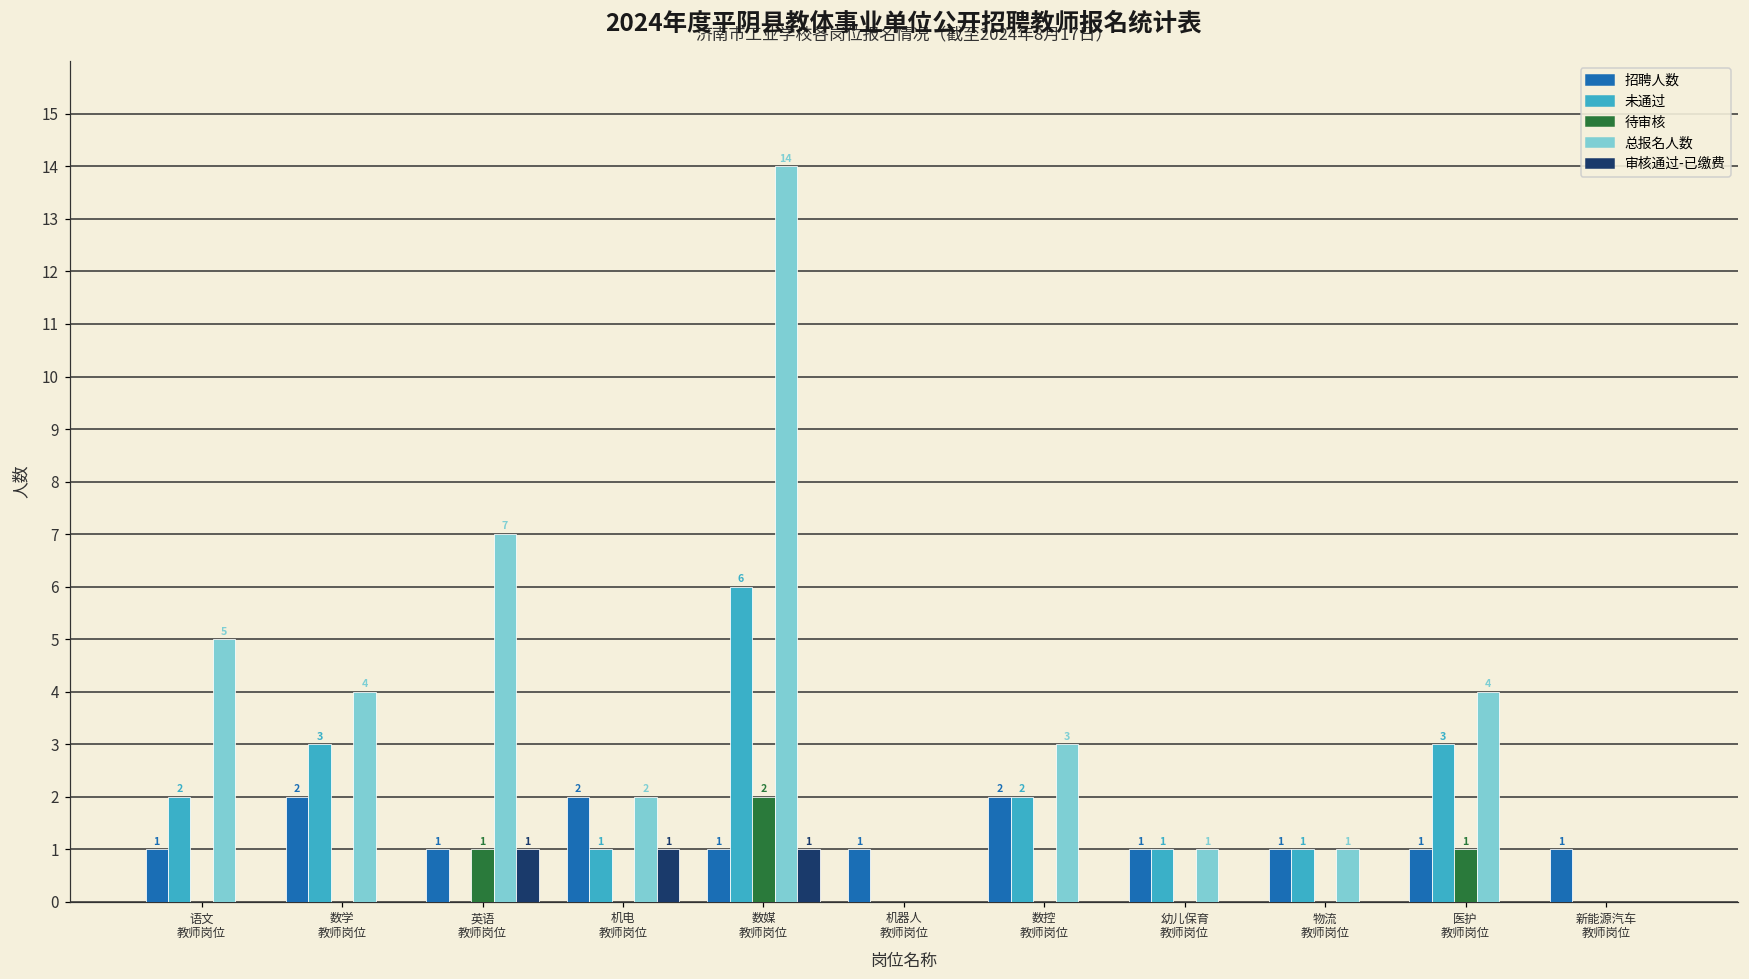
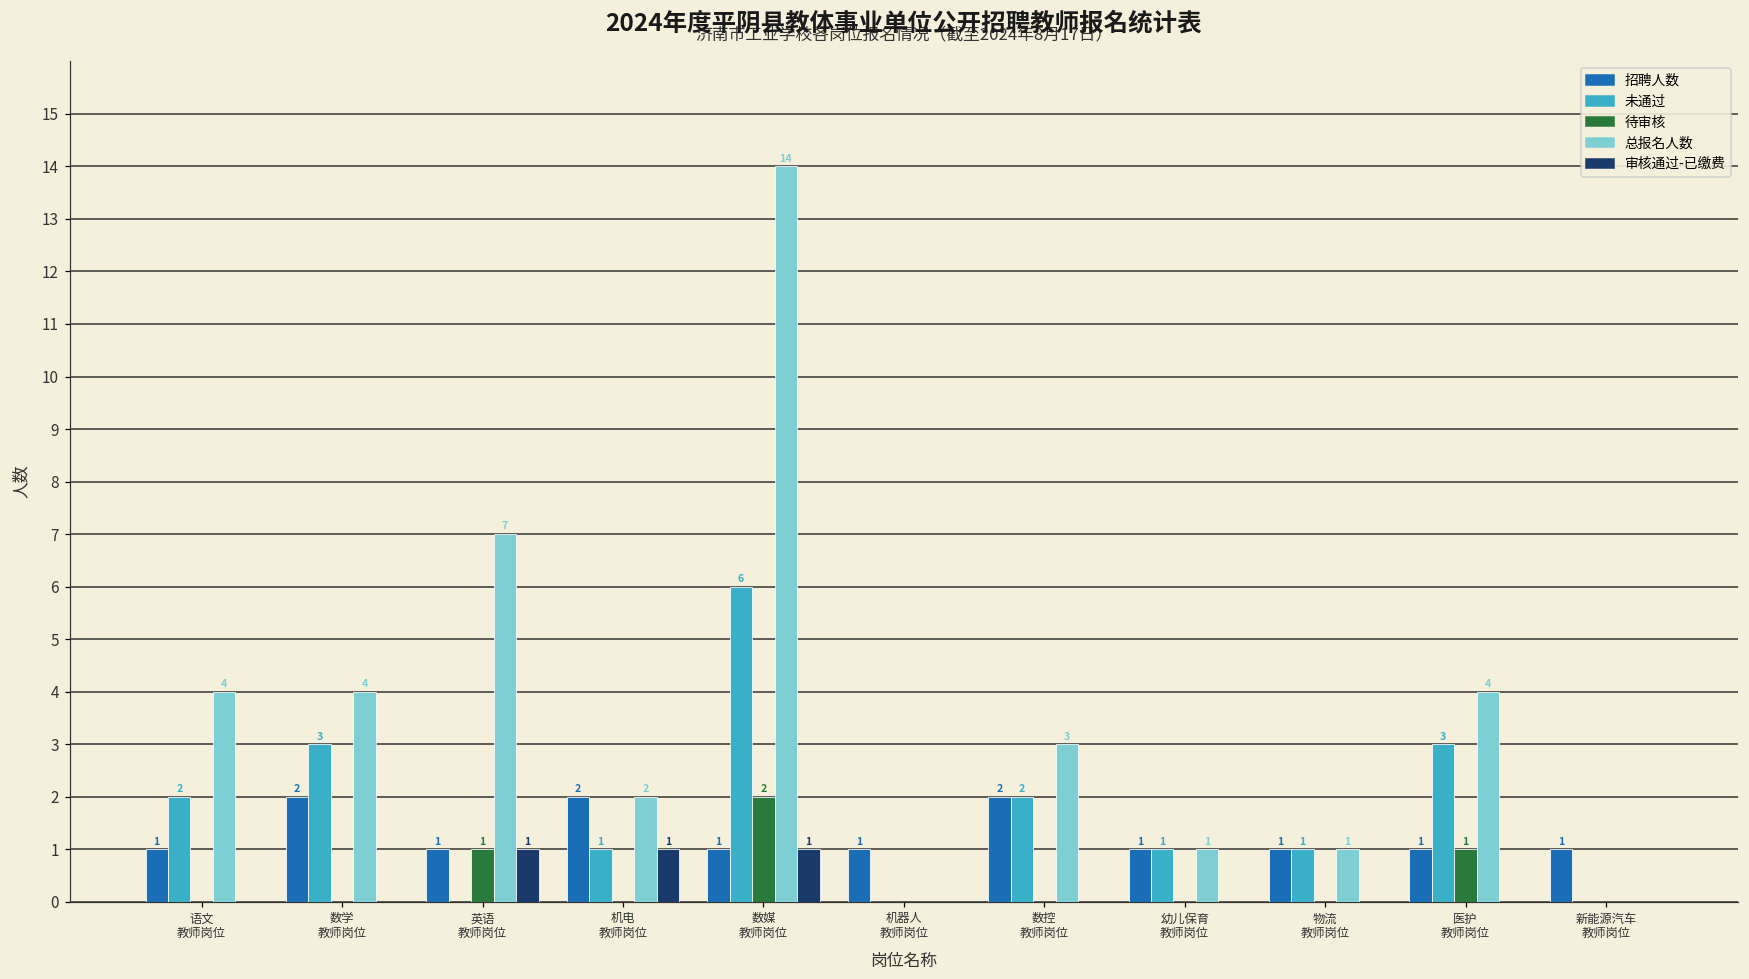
总报名人数, 语文 教师岗位: 5 -> 4
